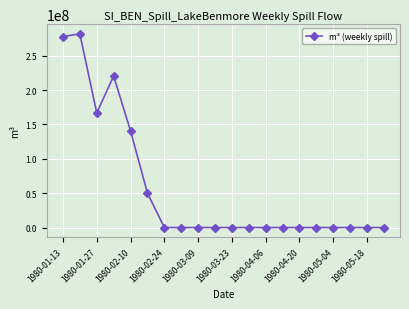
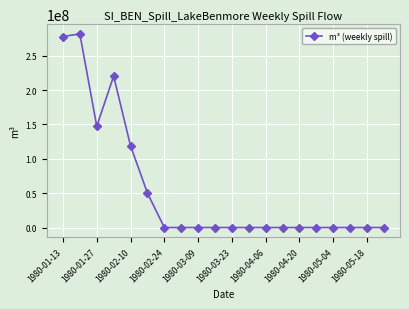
1980-01-27: 170000000 -> 150000000
1980-02-10: 140000000 -> 120000000
